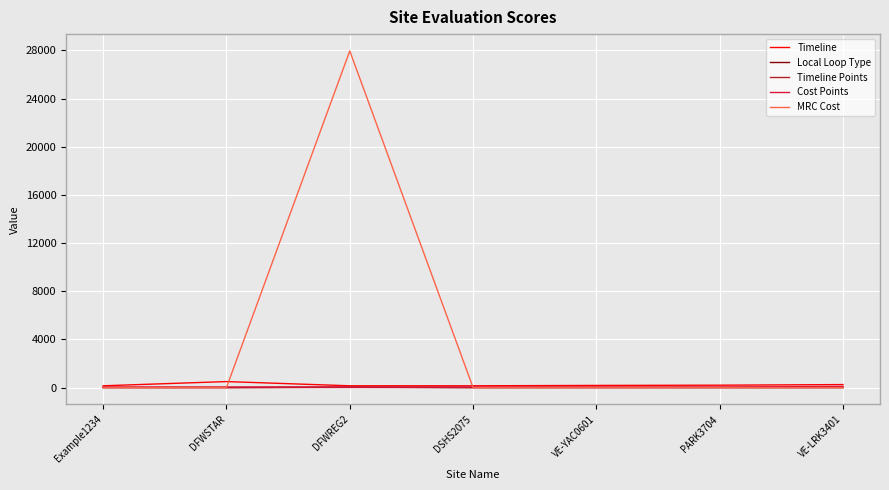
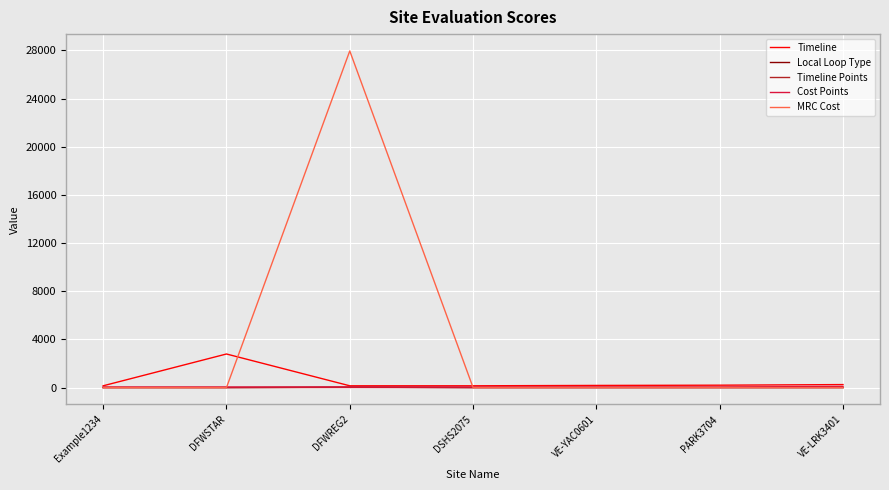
Timeline, DFWSTAR: 500 -> 2800
